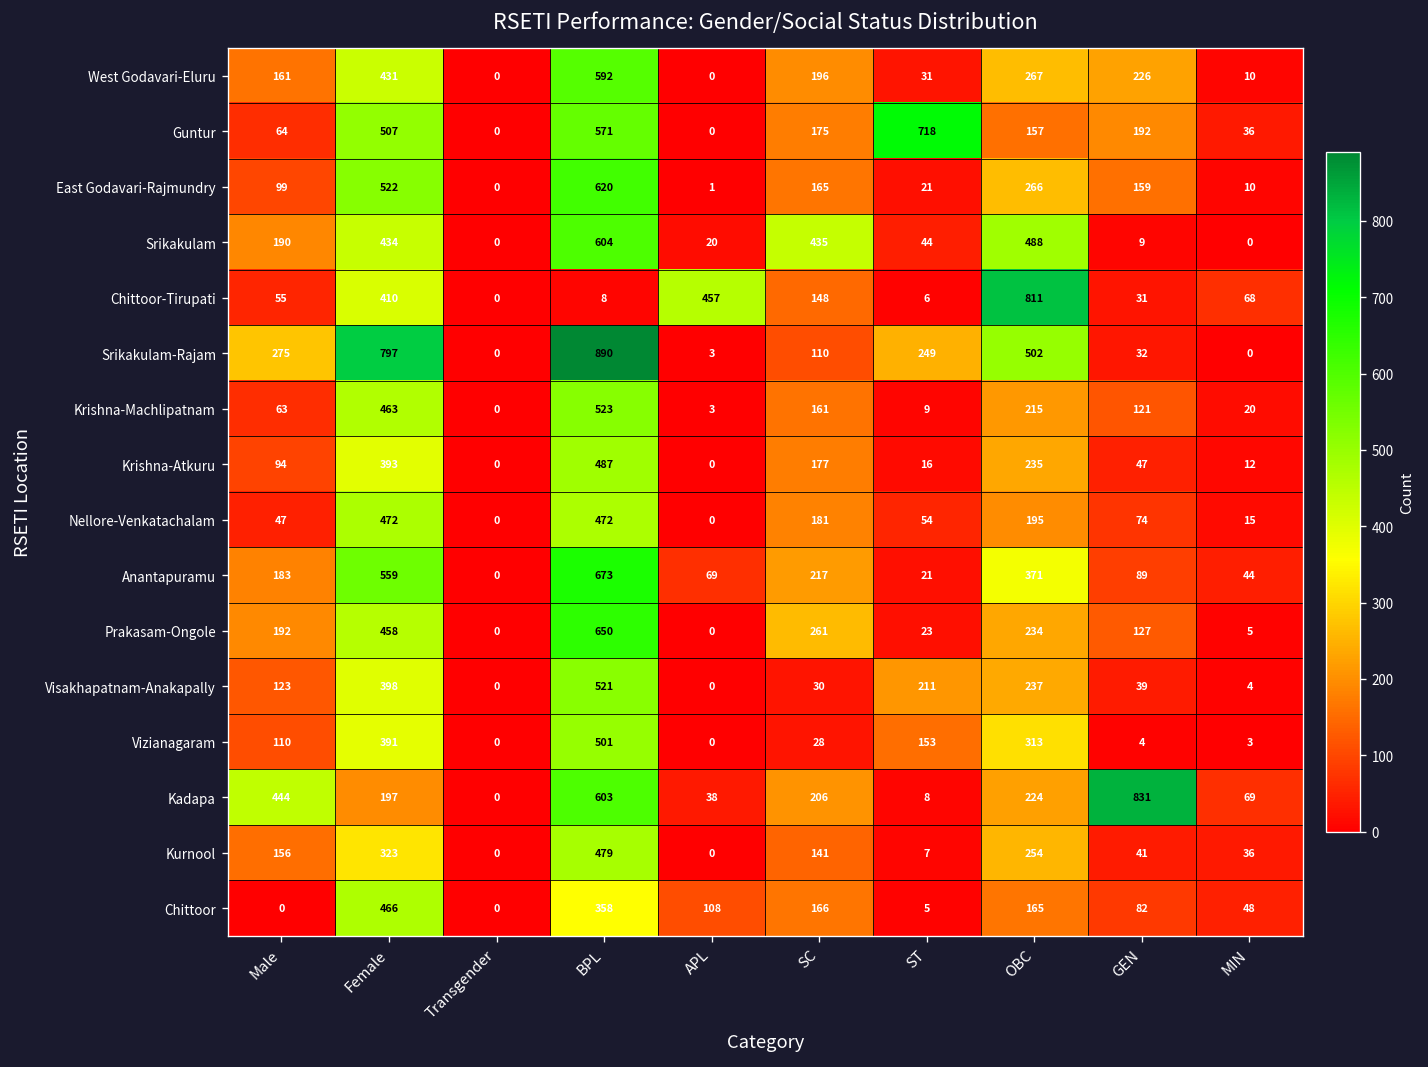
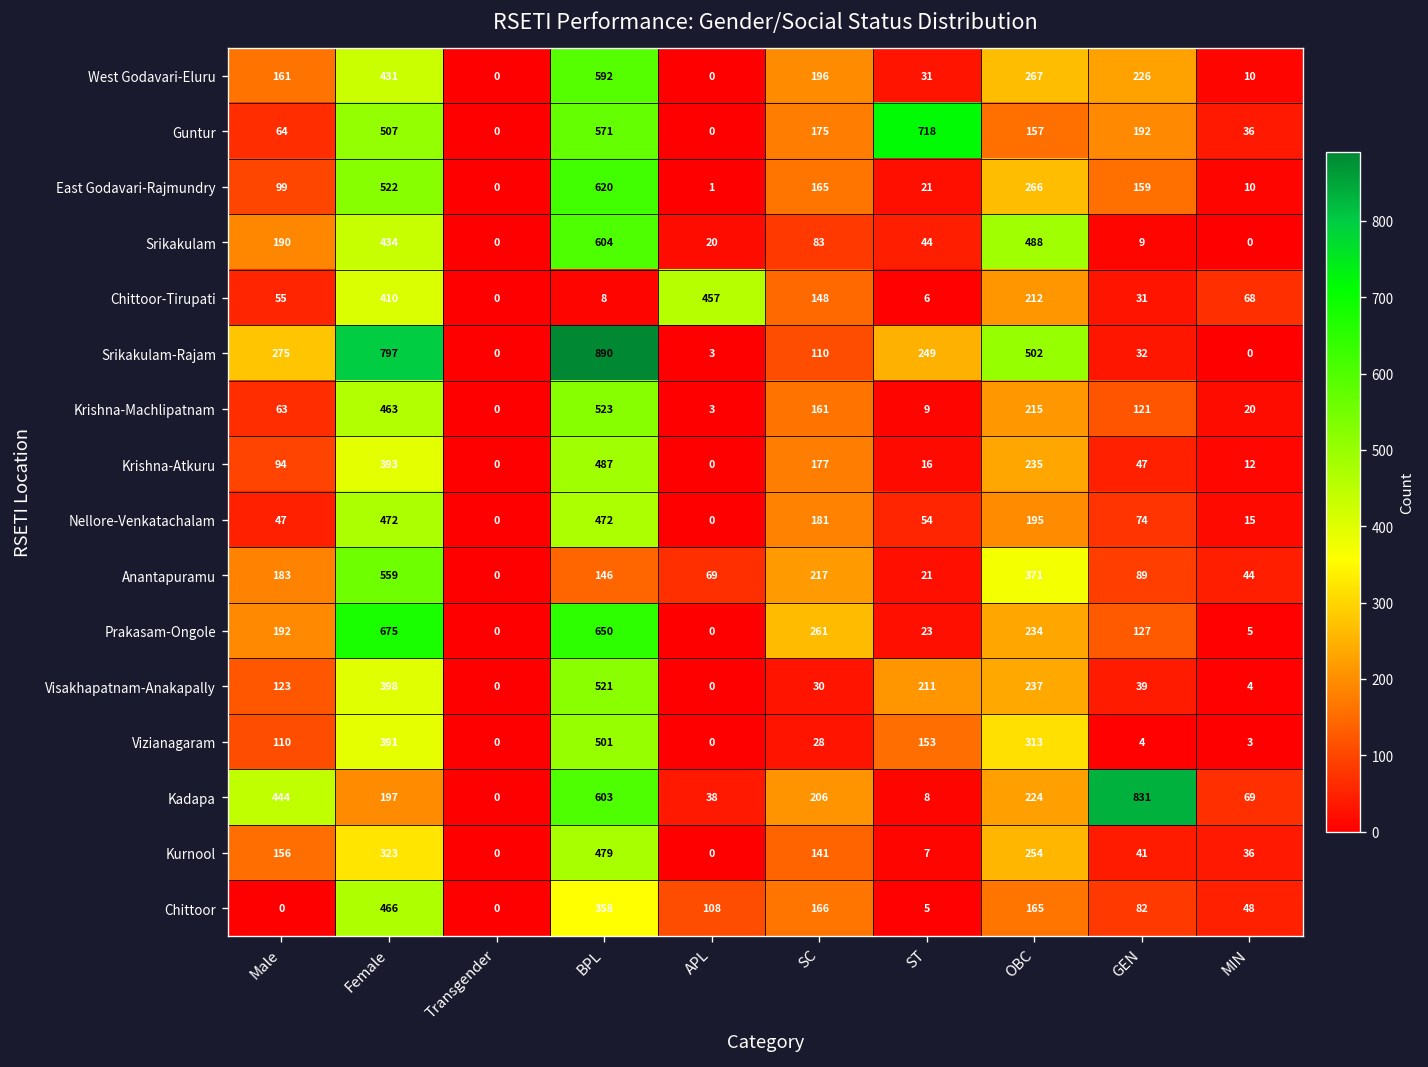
Srikakulam, SC: 435 -> 83
Chittoor-Tirupati, OBC: 811 -> 212
Anantapuramu, BPL: 673 -> 146
Prakasam-Ongole, Female: 458 -> 675
